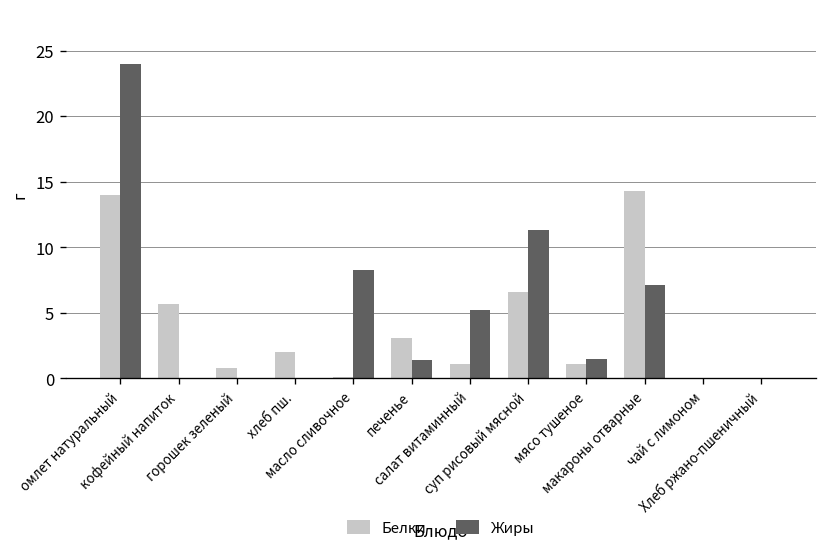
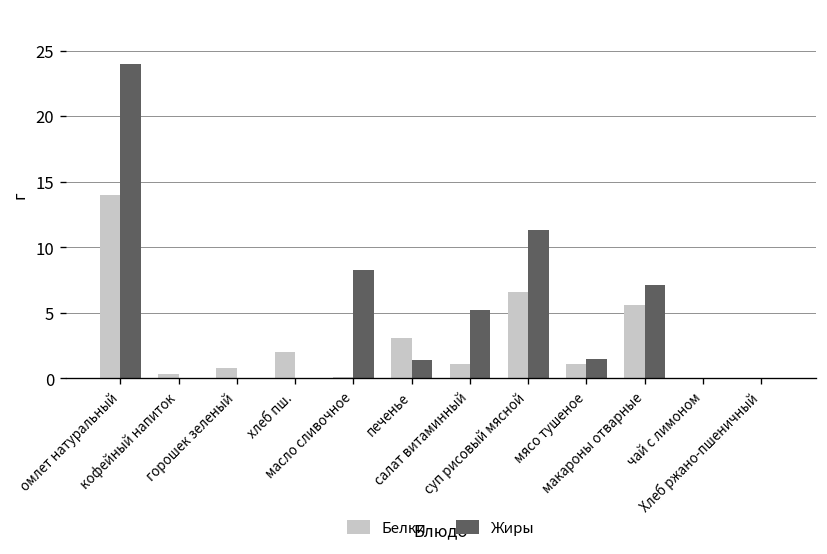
Белки, кофейный напиток: 5.7 -> 0.3
Белки, макароны отварные: 14.3 -> 5.6
